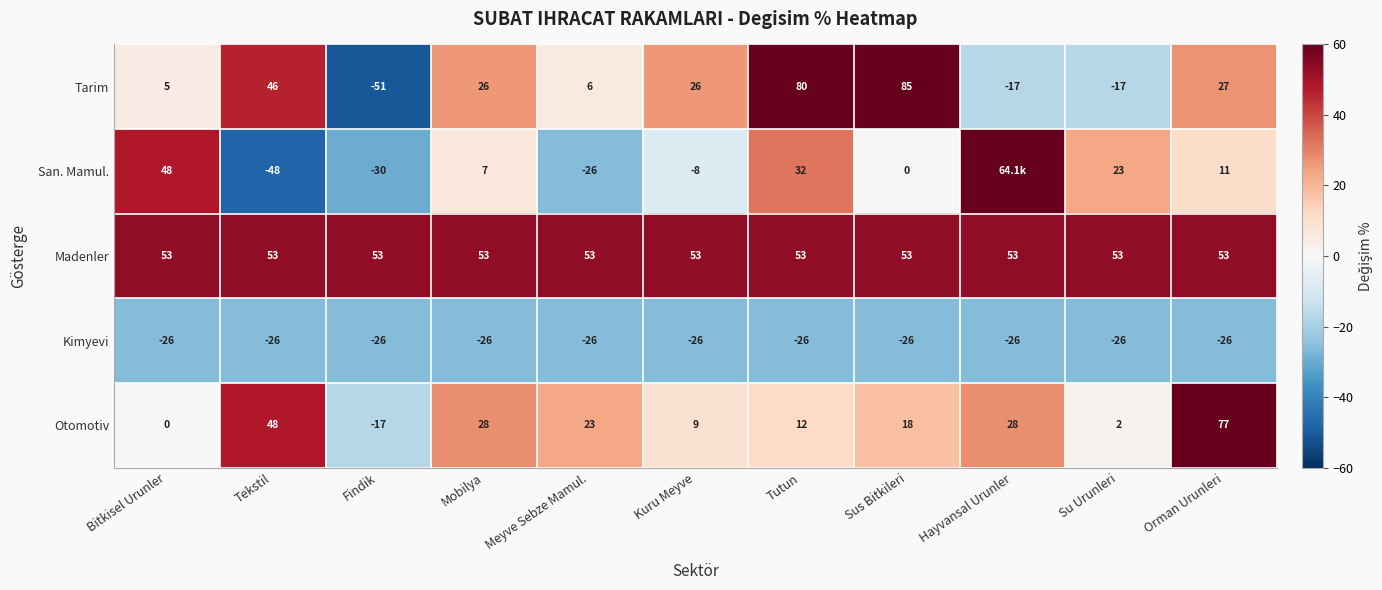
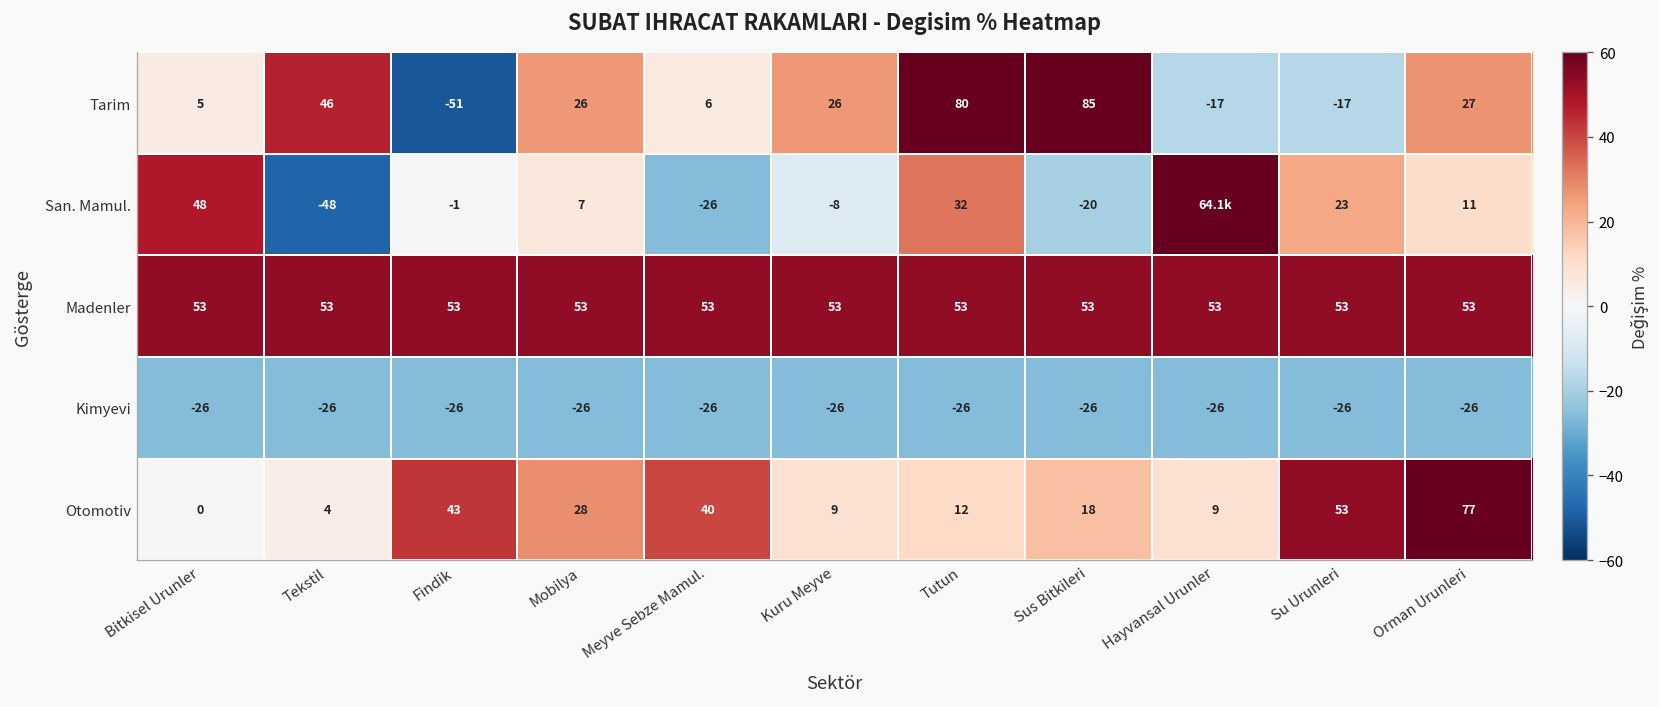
San. Mamul., Findik: -30 -> -1
San. Mamul., Sus Bitkileri: 0 -> -20
Otomotiv, Tekstil: 48 -> 4
Otomotiv, Findik: -17 -> 43
Otomotiv, Meyve Sebze Mamul.: 23 -> 40
Otomotiv, Hayvansal Urunler: 28 -> 9
Otomotiv, Su Urunleri: 2 -> 53
